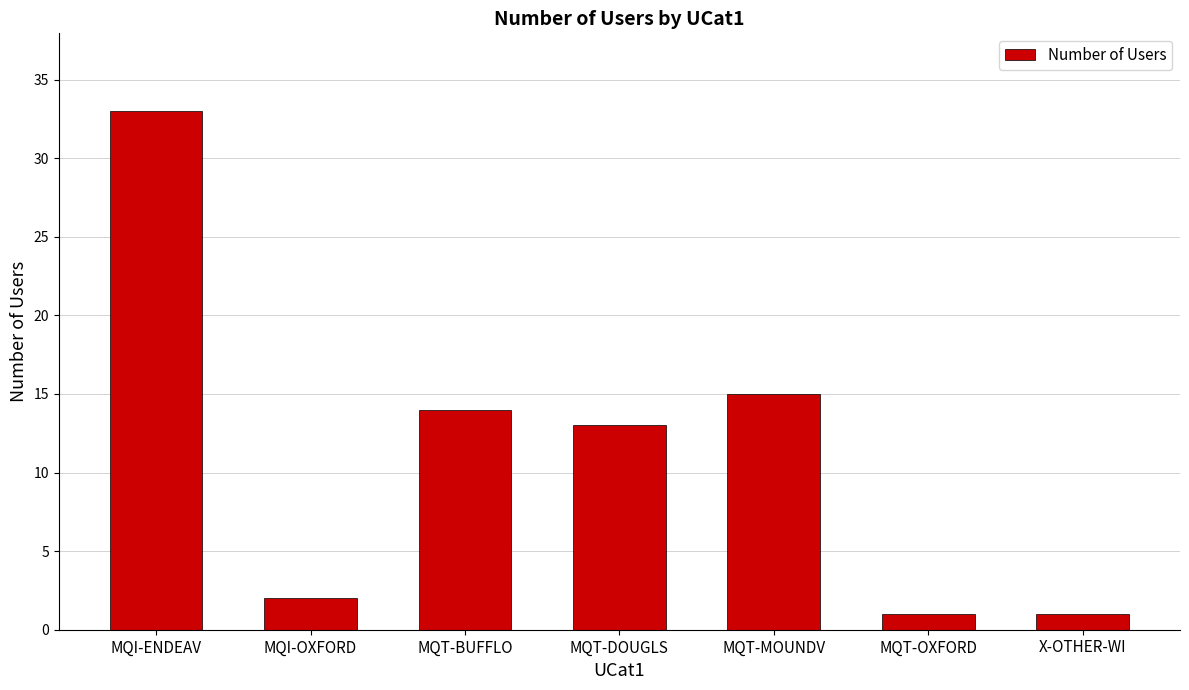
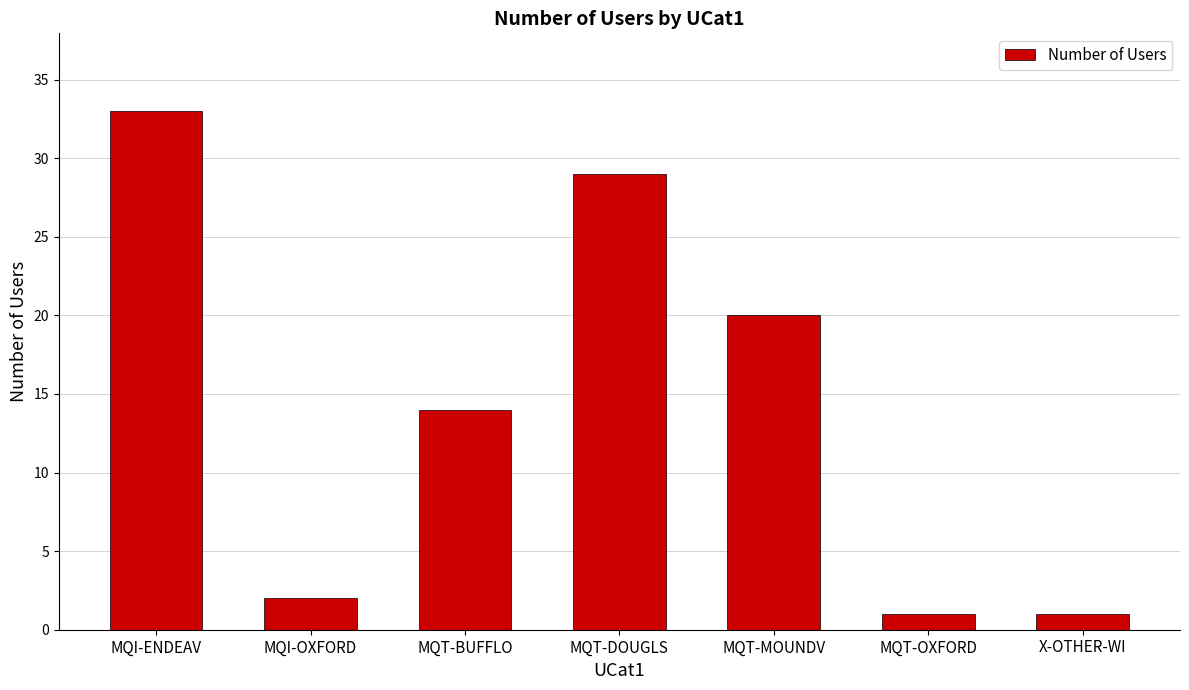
MQT-DOUGLS: 13 -> 29
MQT-MOUNDV: 15 -> 20
